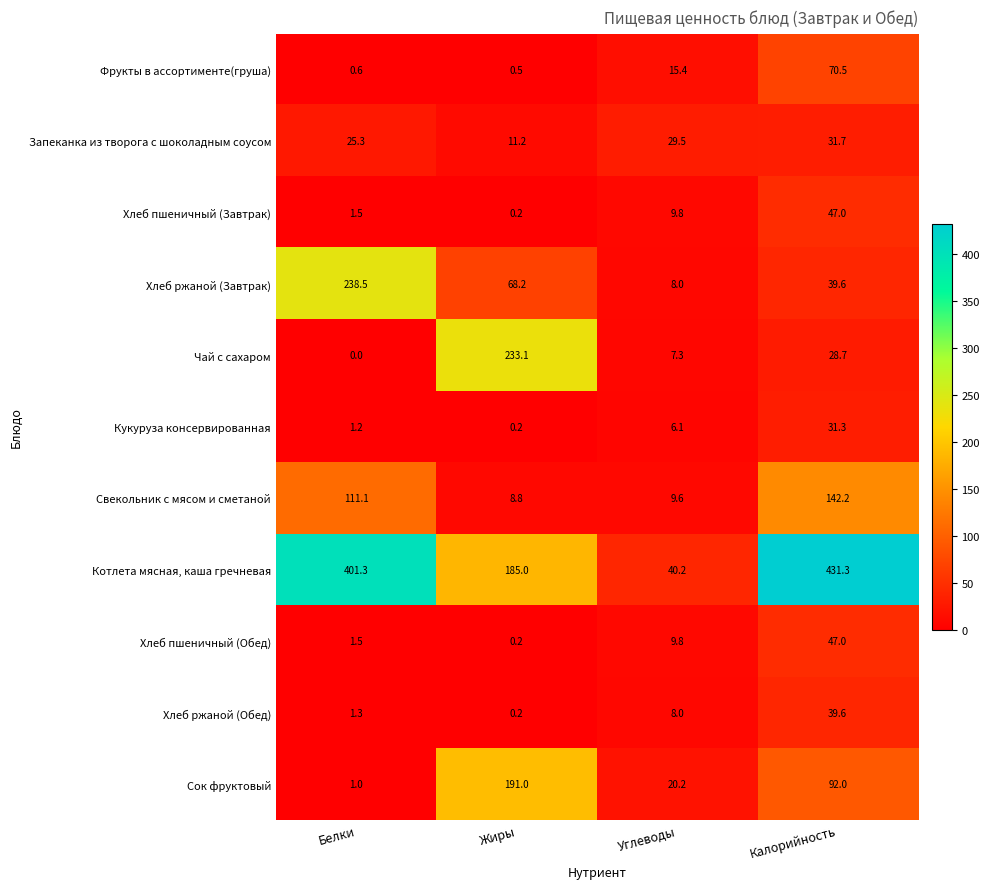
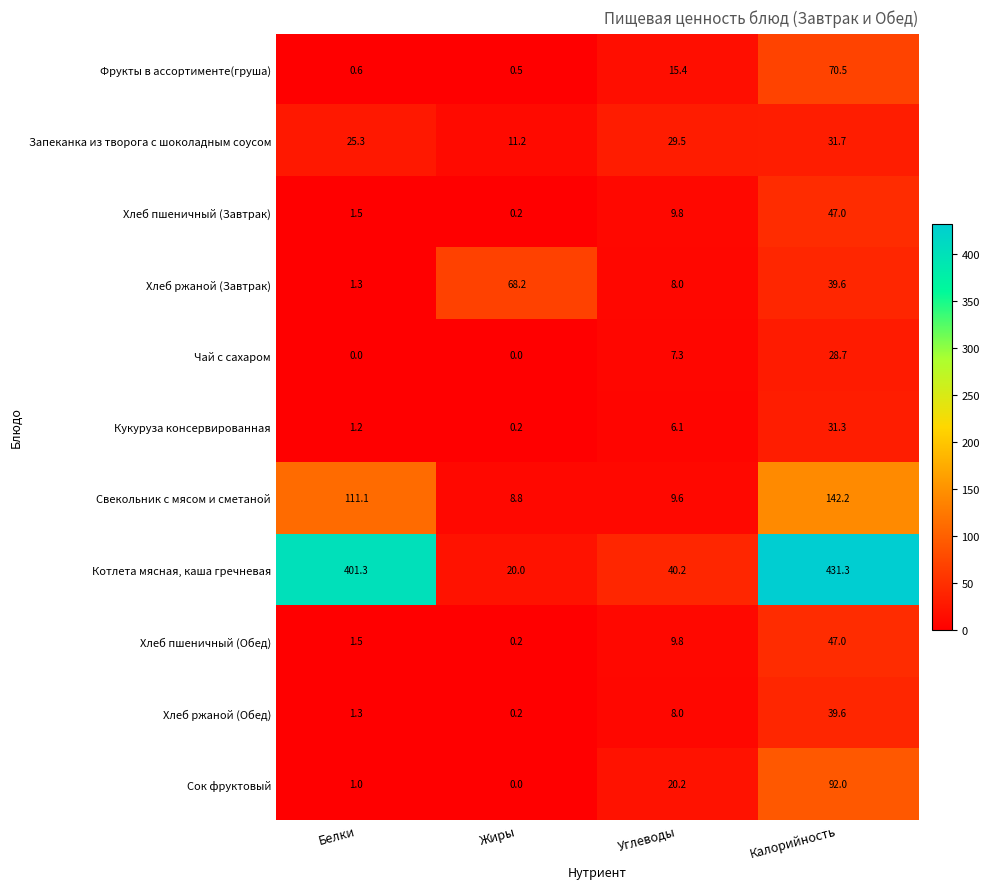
Хлеб ржаной (Завтрак), Белки: 238.5 -> 1.3
Чай с сахаром, Жиры: 233.1 -> 0.0
Котлета мясная, каша гречневая, Жиры: 185.0 -> 20.0
Сок фруктовый, Жиры: 191.0 -> 0.0
